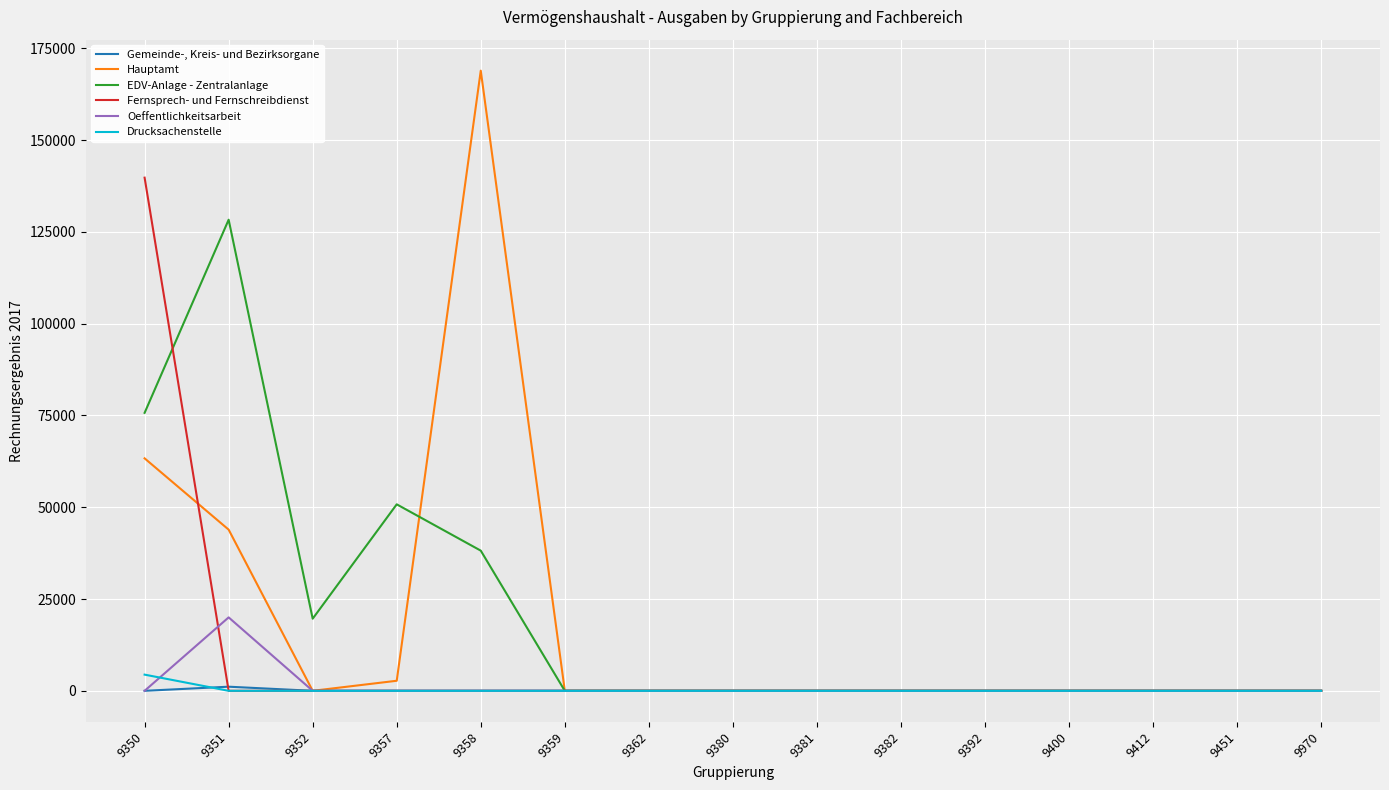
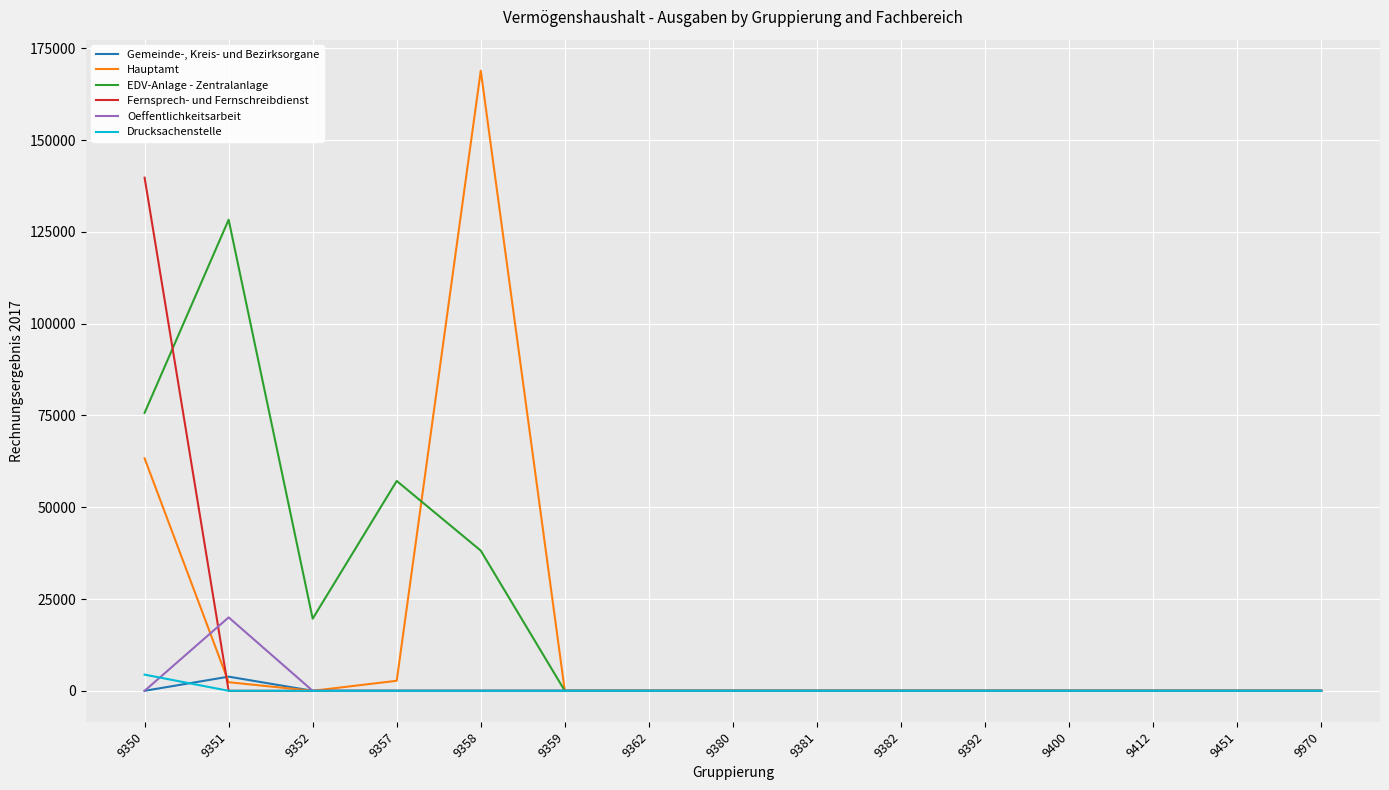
Gemeinde-, Kreis- und Bezirksorgane, 9351: 1000 -> 4000
Hauptamt, 9351: 44000 -> 2000
EDV-Anlage - Zentralanlage, 9357: 51000 -> 57000
